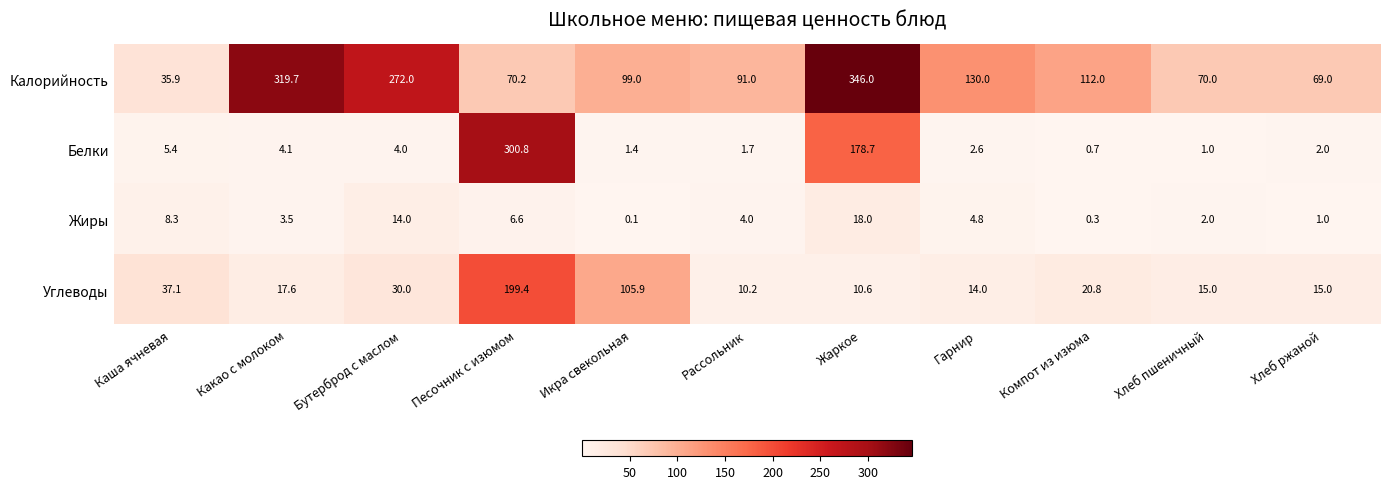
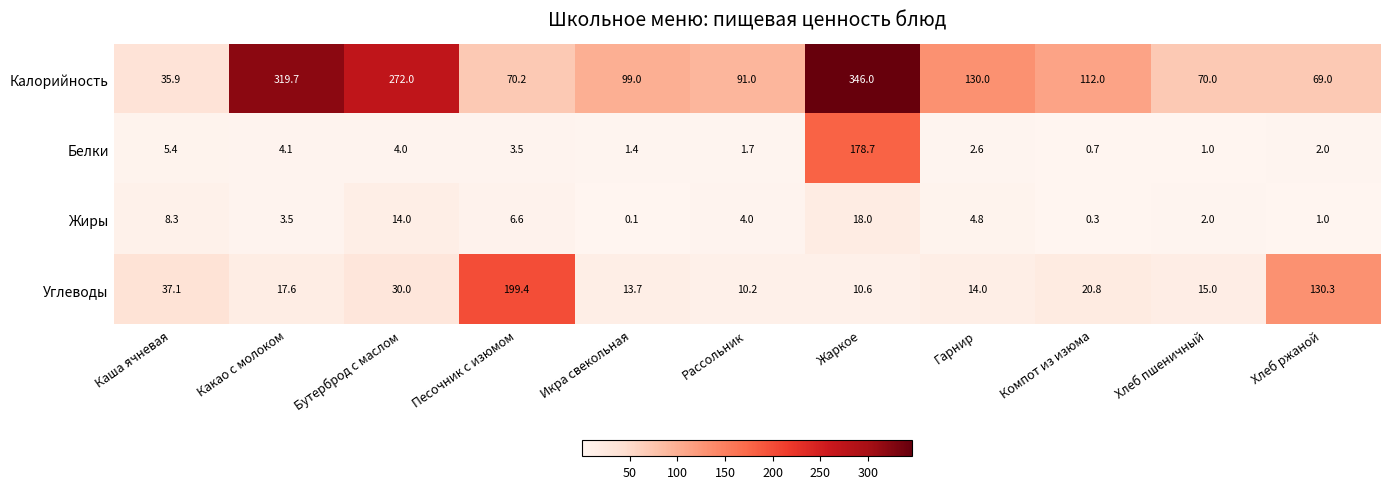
Белки, Песочник с изюмом: 300.8 -> 3.5
Углеводы, Икра свекольная: 105.9 -> 13.7
Углеводы, Хлеб ржаной: 15.0 -> 130.3
